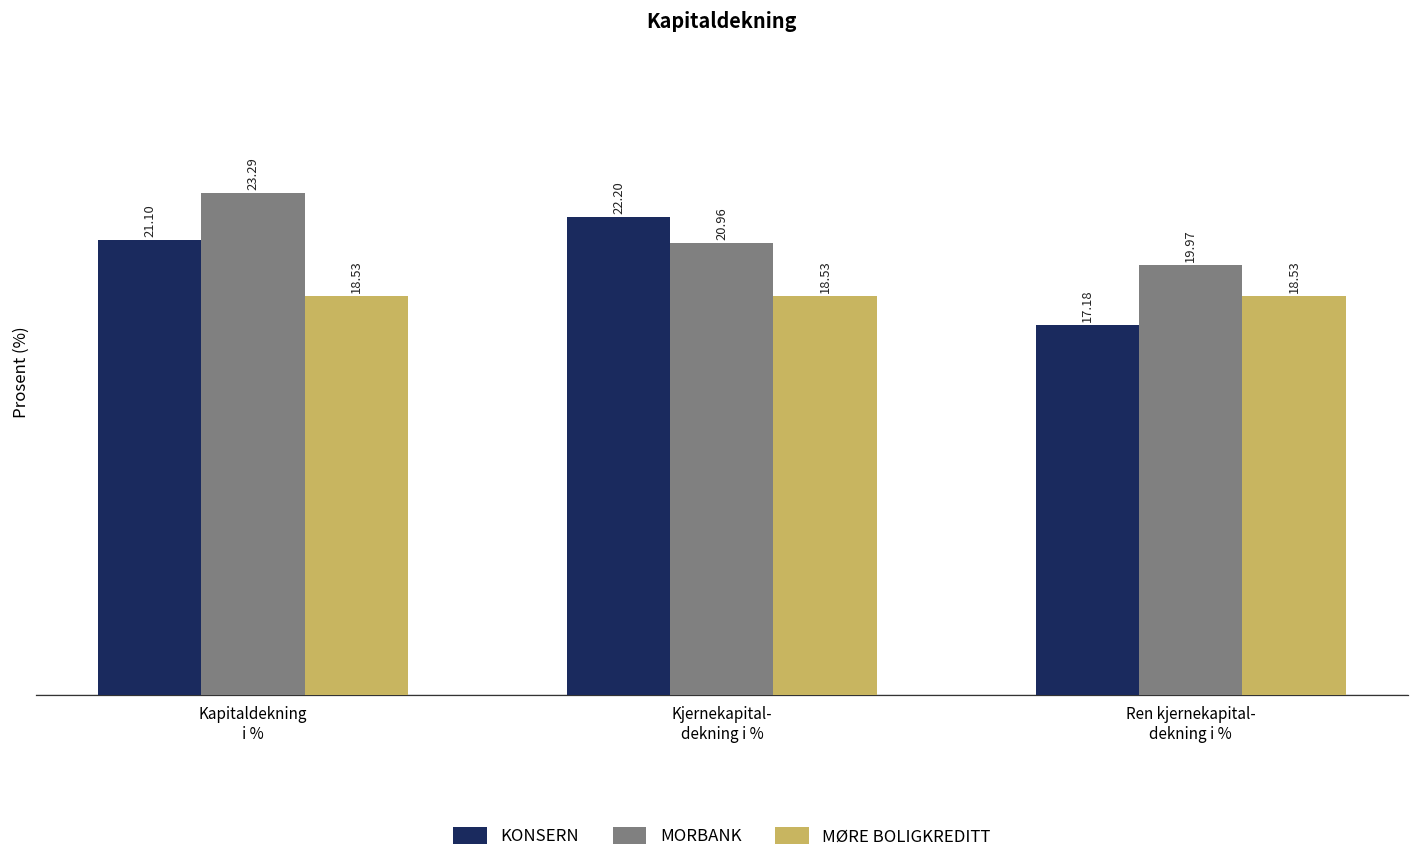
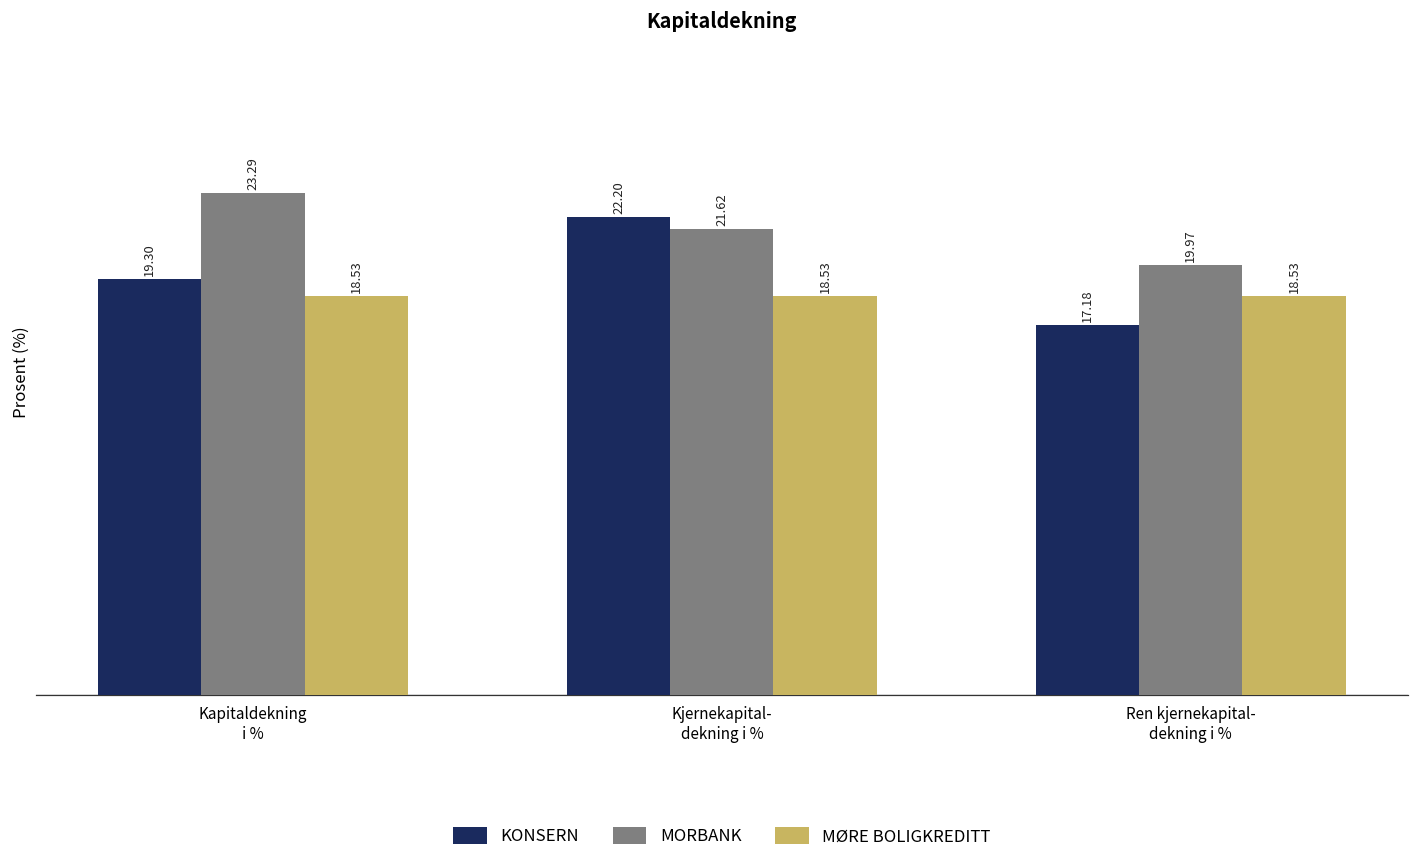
KONSERN, Kapitaldekning i %: 21.10 -> 19.30
MORBANK, Kjernekapital- dekning i %: 20.96 -> 21.62
